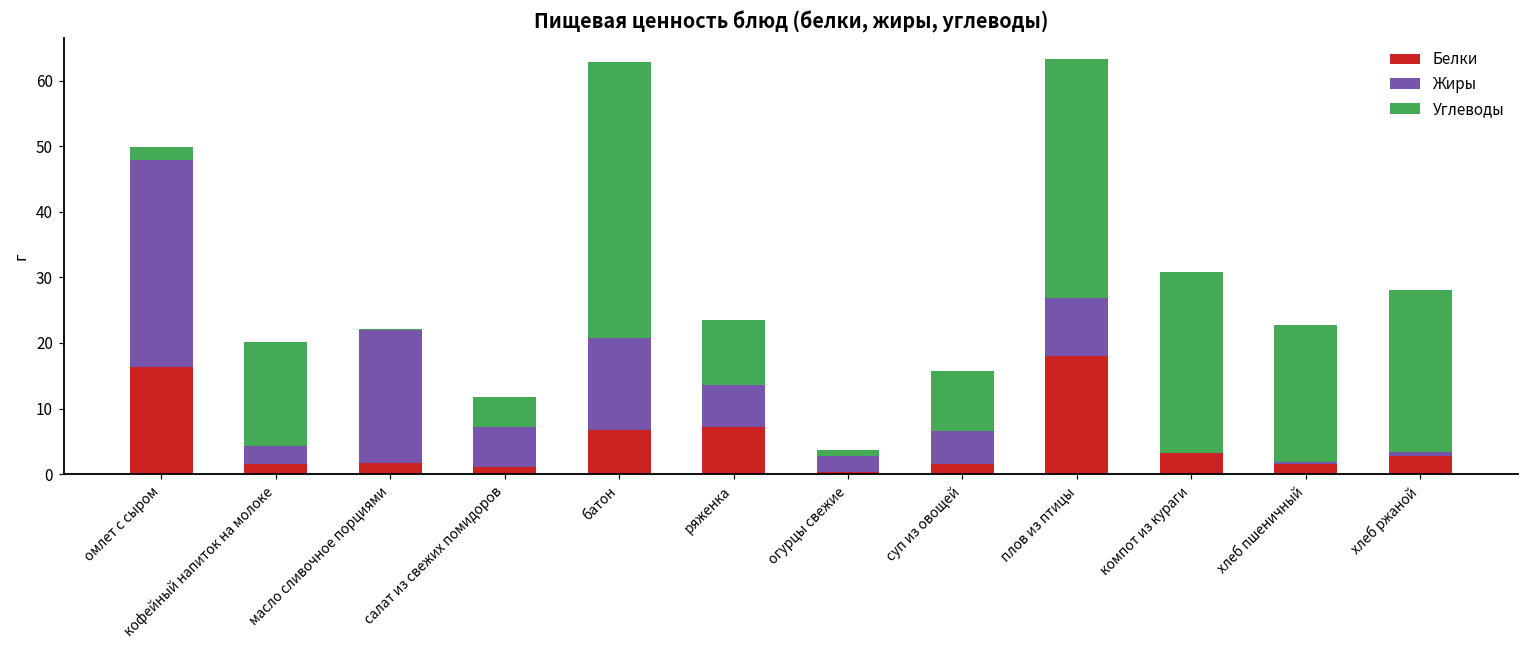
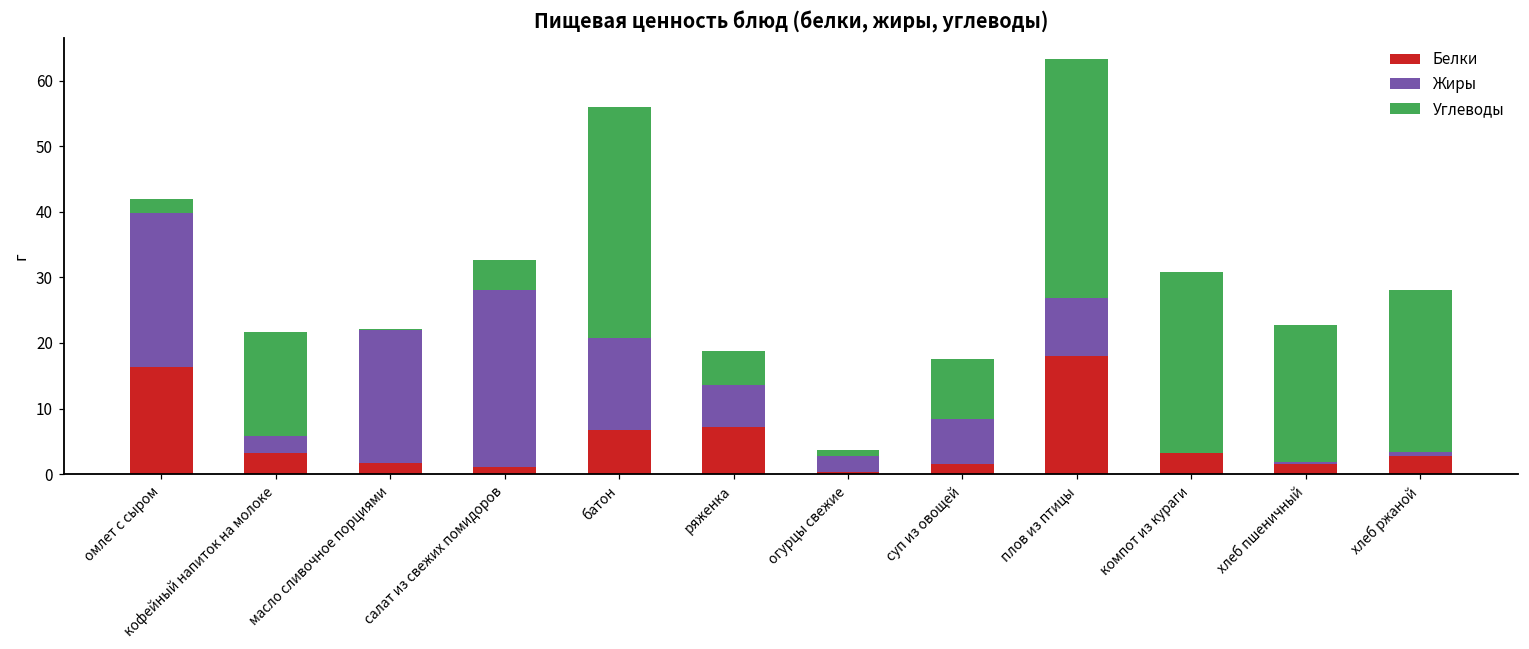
Жиры, омлет с сыром: 32 -> 24
Белки, кофейный напиток на молоке: 2 -> 3
Жиры, салат из свежих помидоров: 6 -> 27
Углеводы, батон: 42 -> 35
Углеводы, ряженка: 10 -> 5
Жиры, суп из овощей: 5 -> 7
